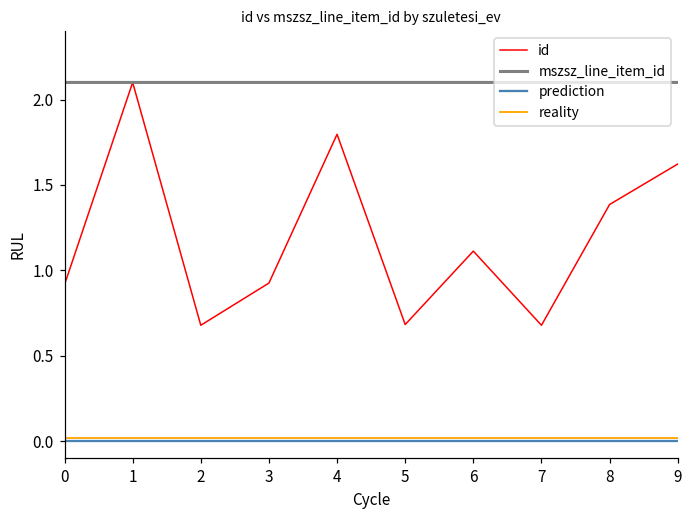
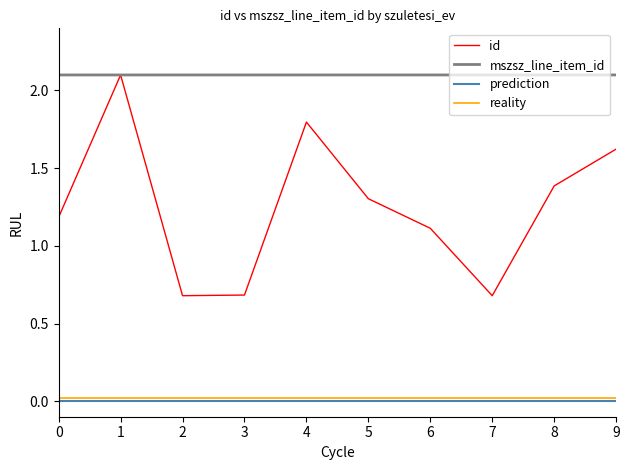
id, 0: 0.92 -> 1.18
id, 3: 0.93 -> 0.68
id, 5: 0.68 -> 1.30
